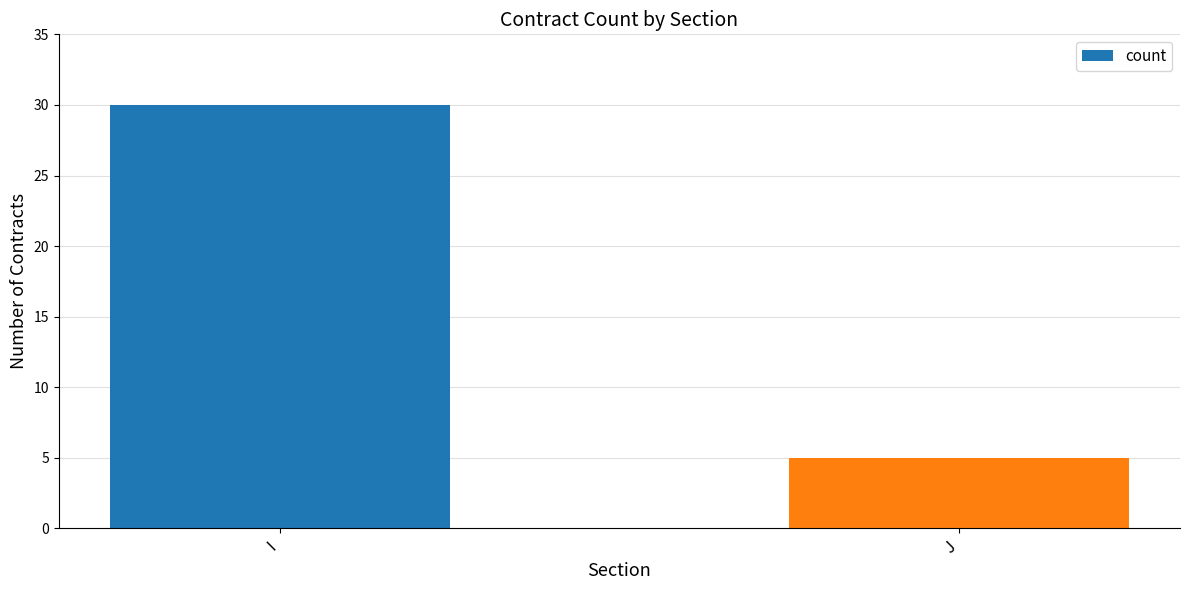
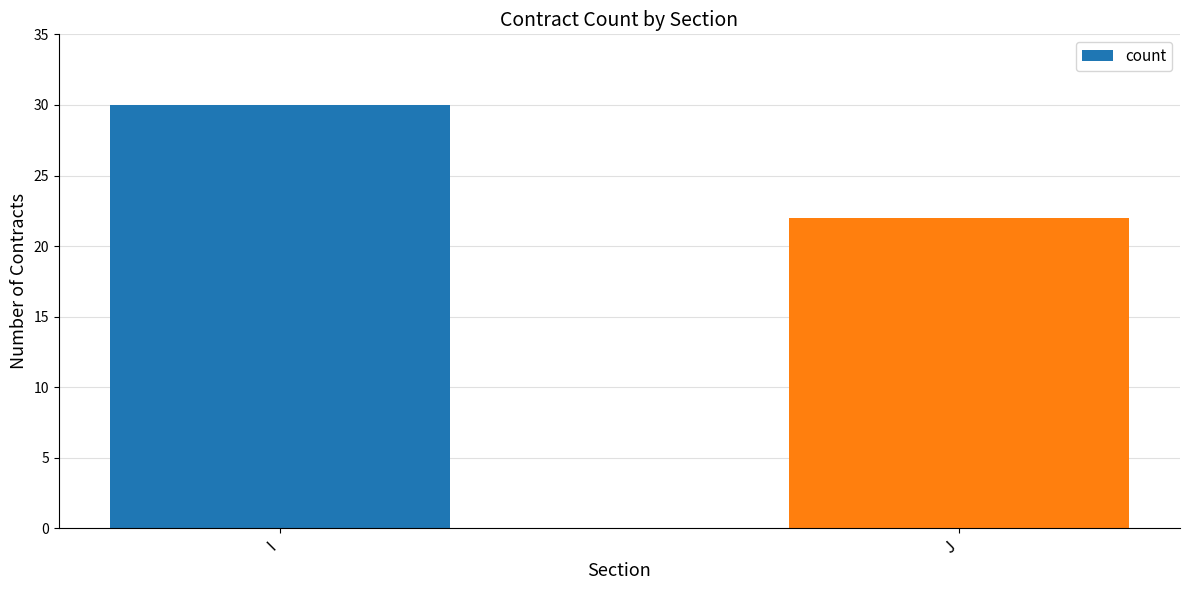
J: 5 -> 22
